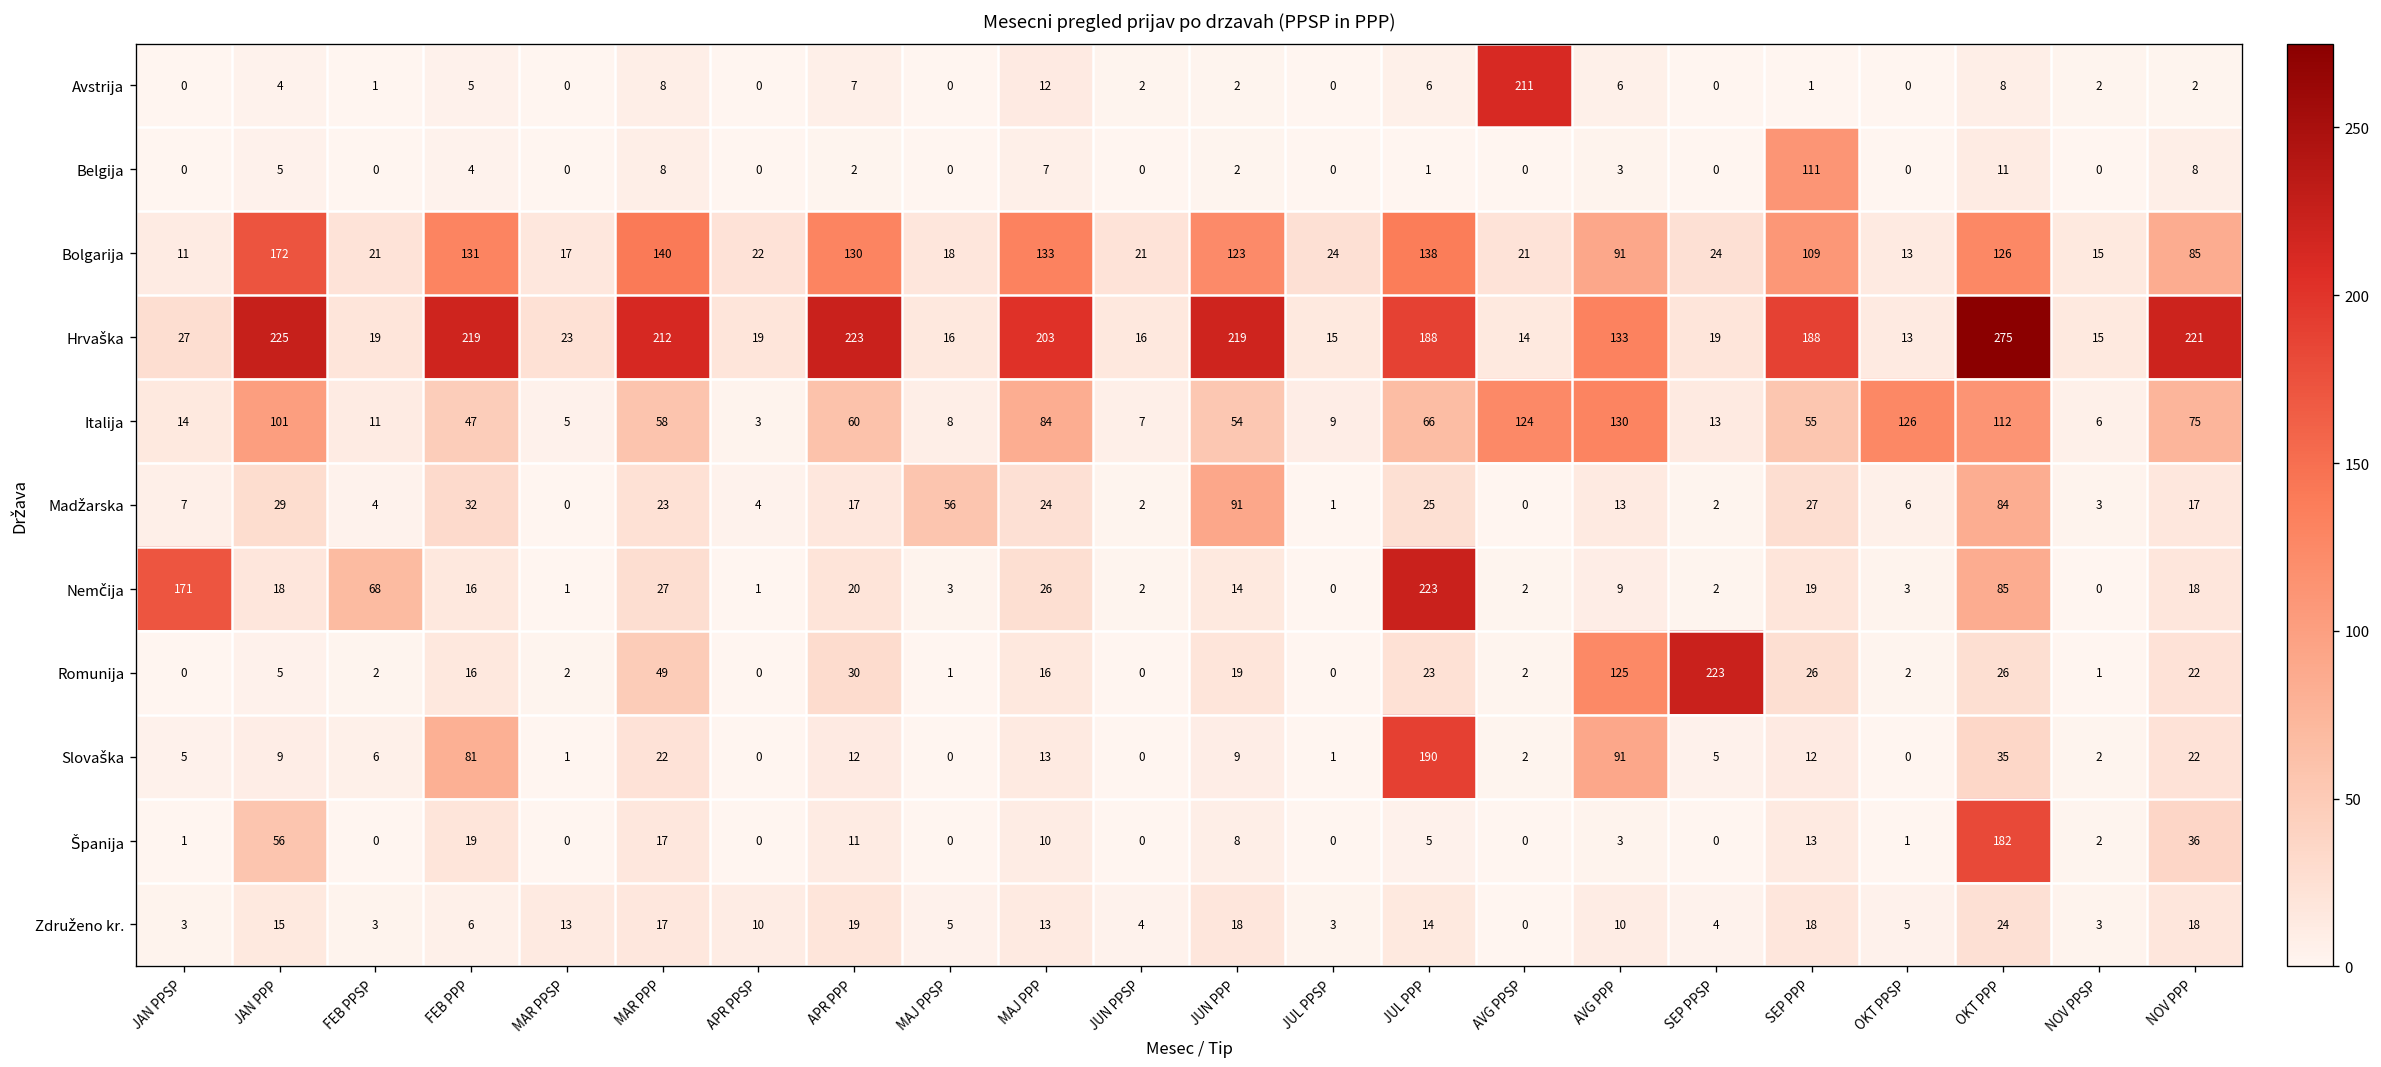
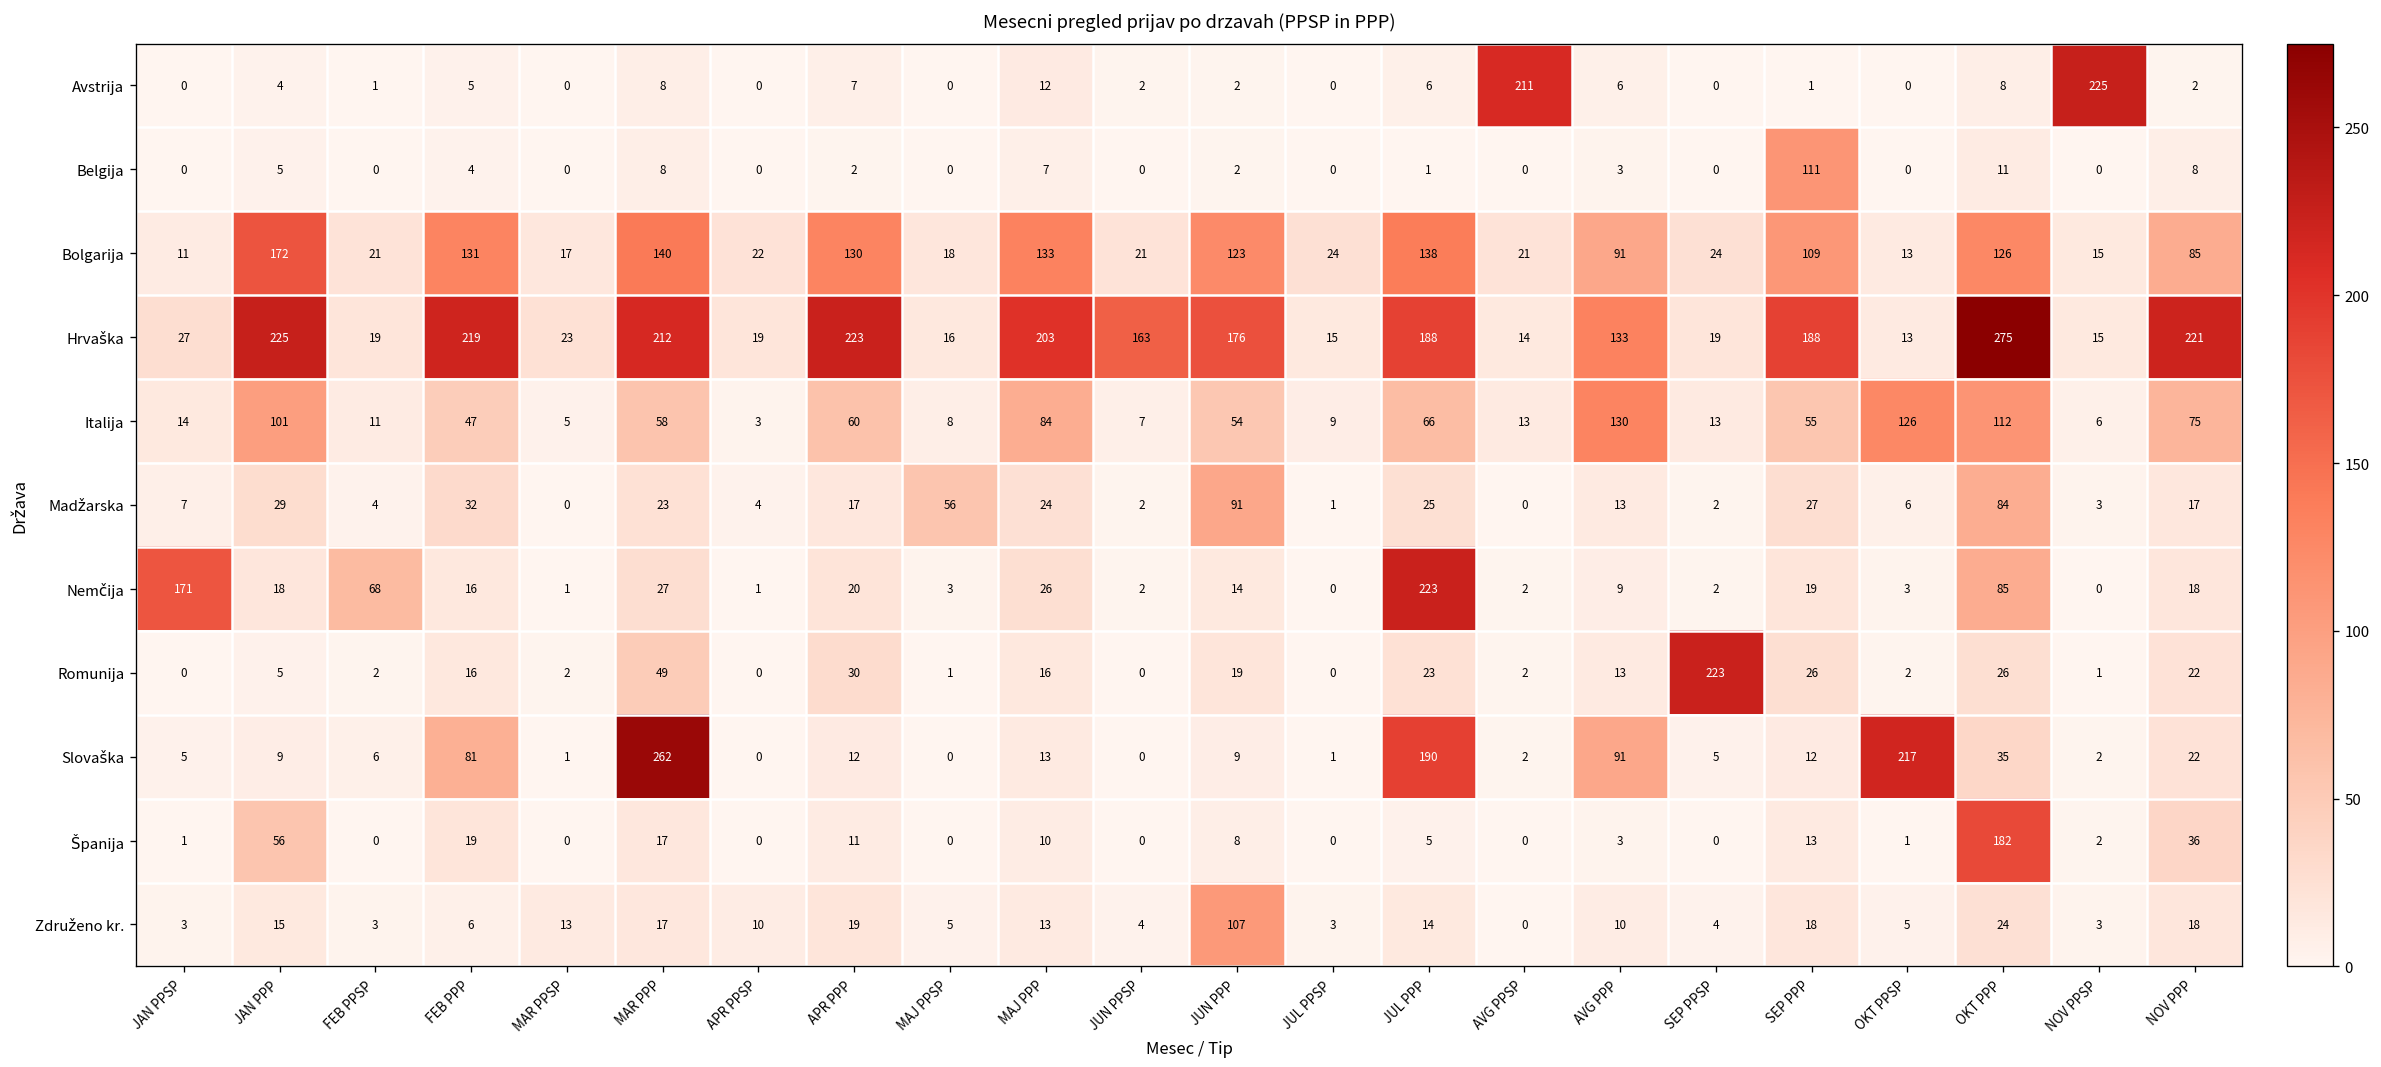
Avstrija, NOV PPSP: 2 -> 225
Hrvaška, JUN PPSP: 16 -> 163
Hrvaška, JUN PPP: 219 -> 176
Italija, AVG PPSP: 124 -> 13
Romunija, AVG PPP: 125 -> 13
Slovaška, MAR PPP: 22 -> 262
Slovaška, OKT PPSP: 0 -> 217
Združeno kr., JUN PPP: 18 -> 107
